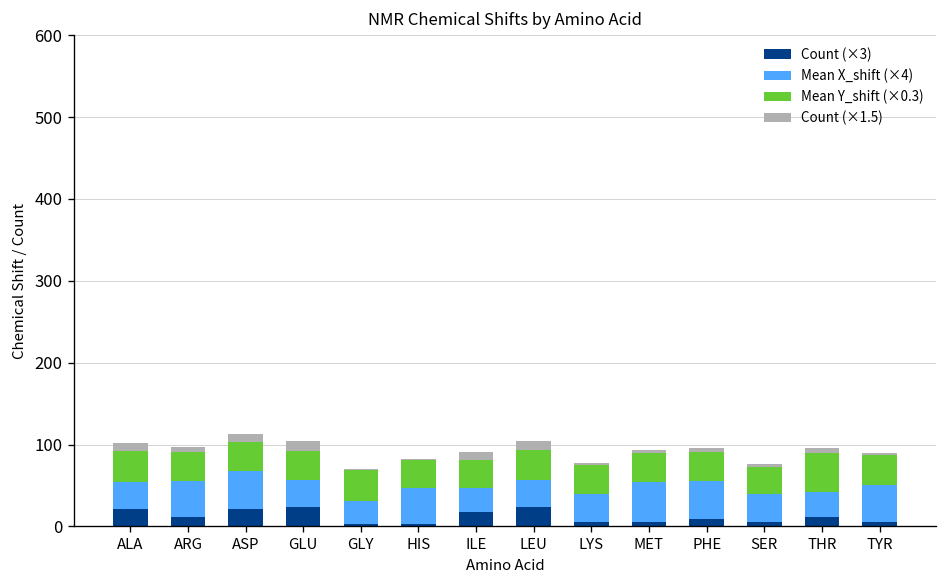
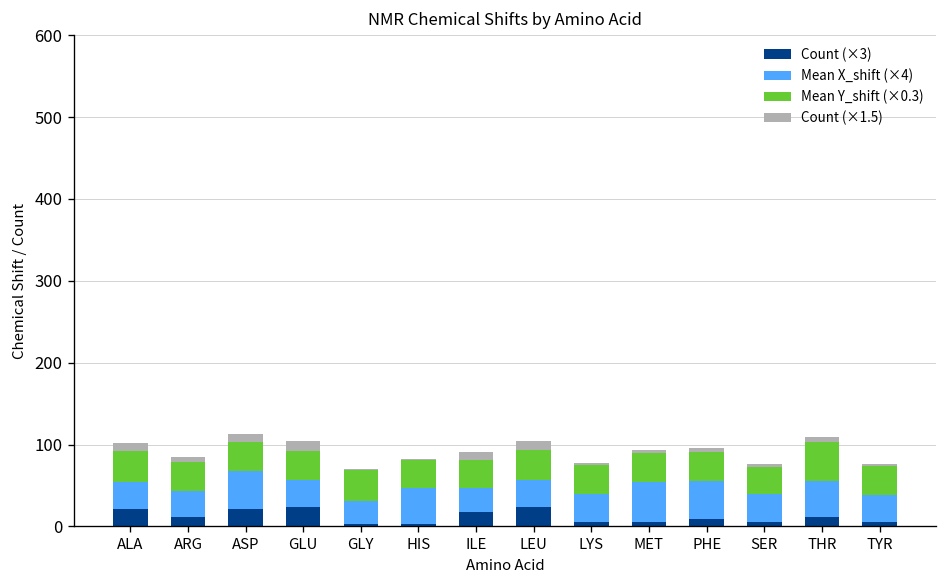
Mean X_shift (×4), ARG: 40 -> 30
Mean X_shift (×4), THR: 30 -> 40
Mean X_shift (×4), TYR: 40 -> 30
